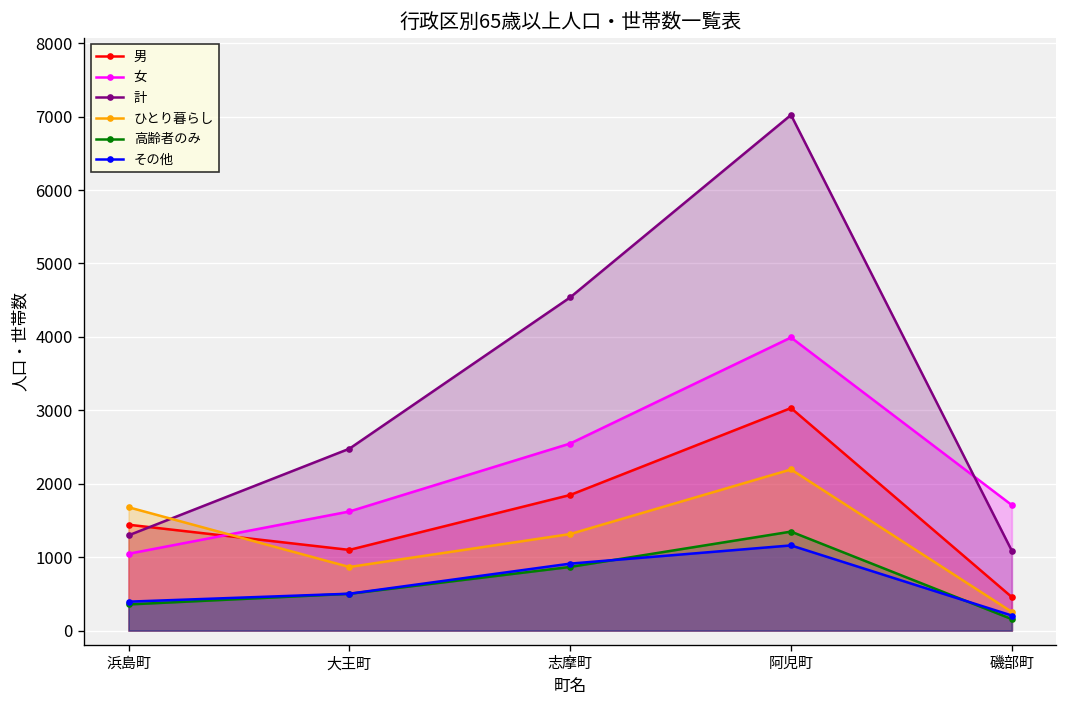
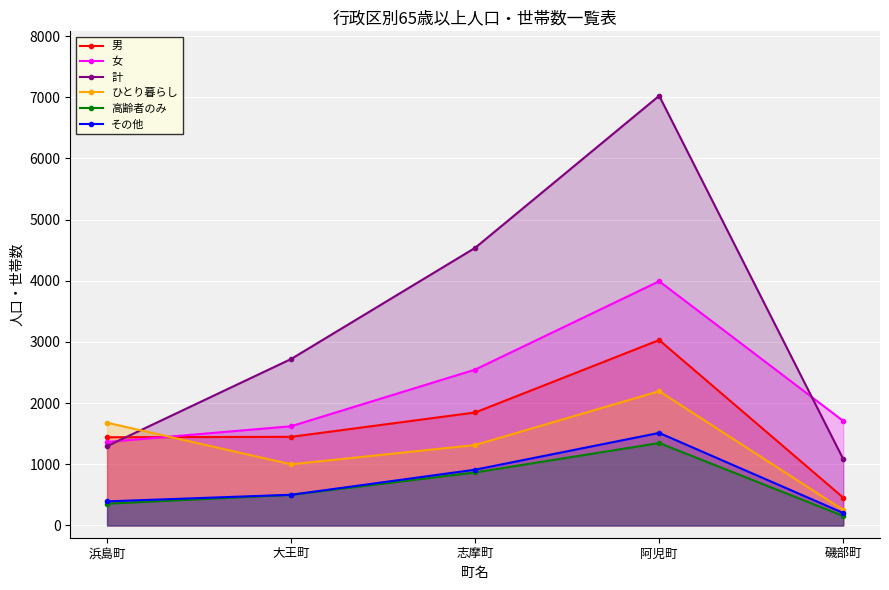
女, 浜島町: 1000 -> 1400
男, 大王町: 1100 -> 1400
計, 大王町: 2500 -> 2700
ひとり暮らし, 大王町: 900 -> 1000
その他, 阿児町: 1200 -> 1500
